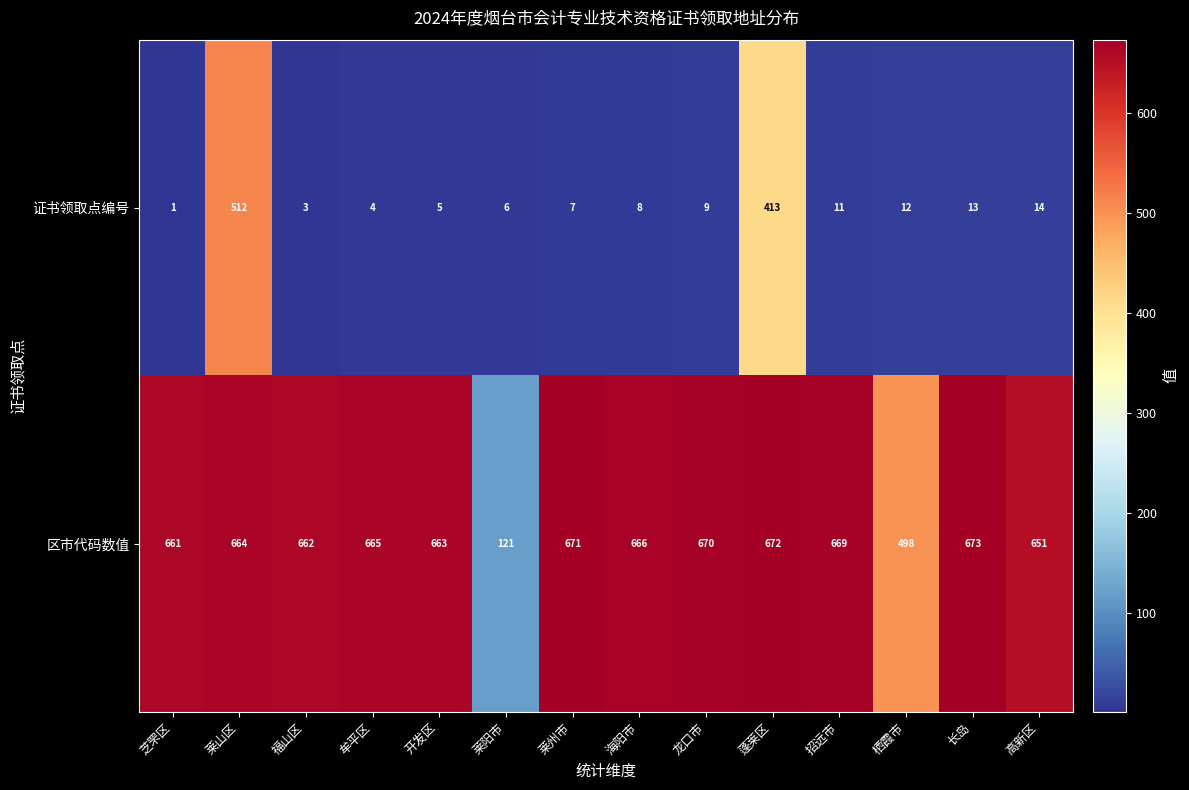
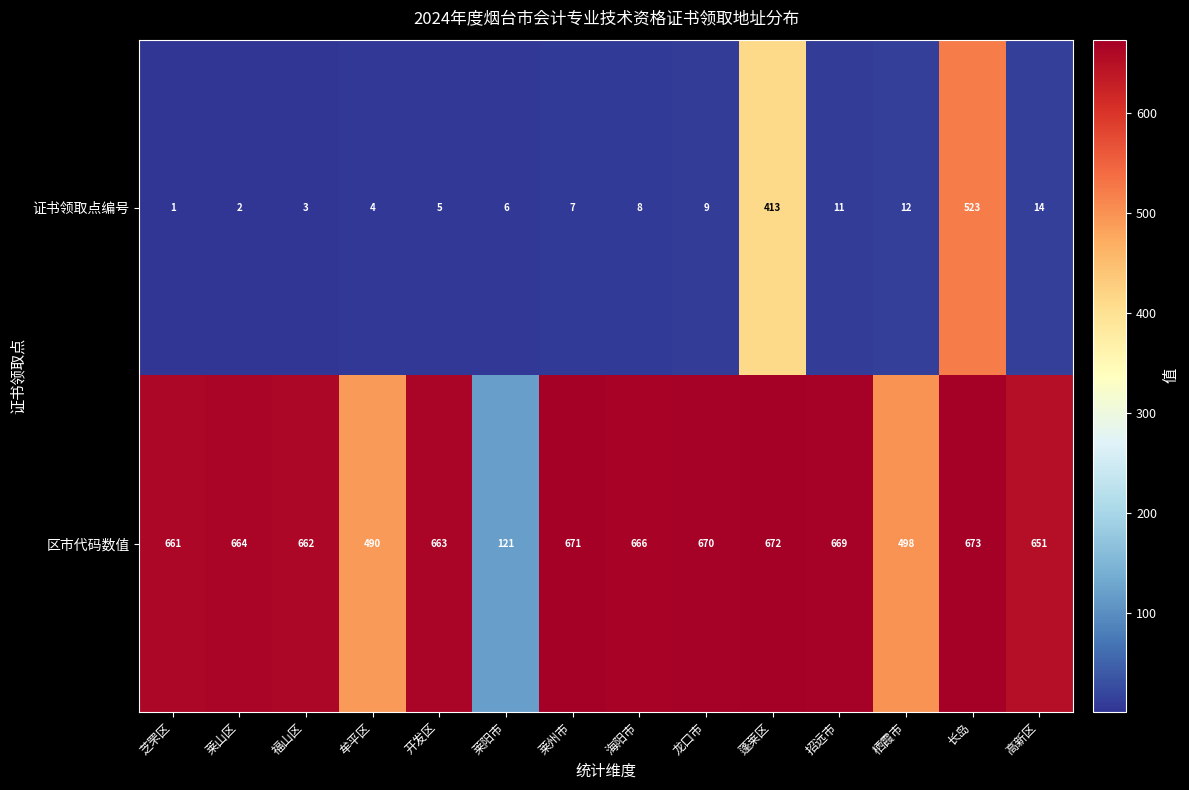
证书领取点编号, 莱山区: 512 -> 2
证书领取点编号, 长岛: 13 -> 523
区市代码数值, 牟平区: 665 -> 490
